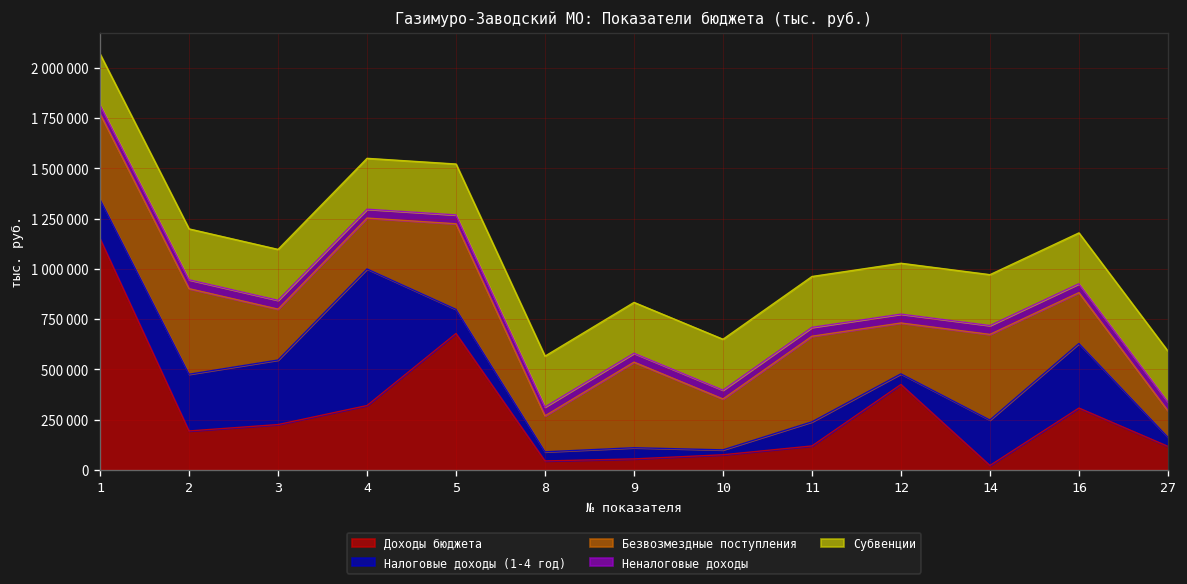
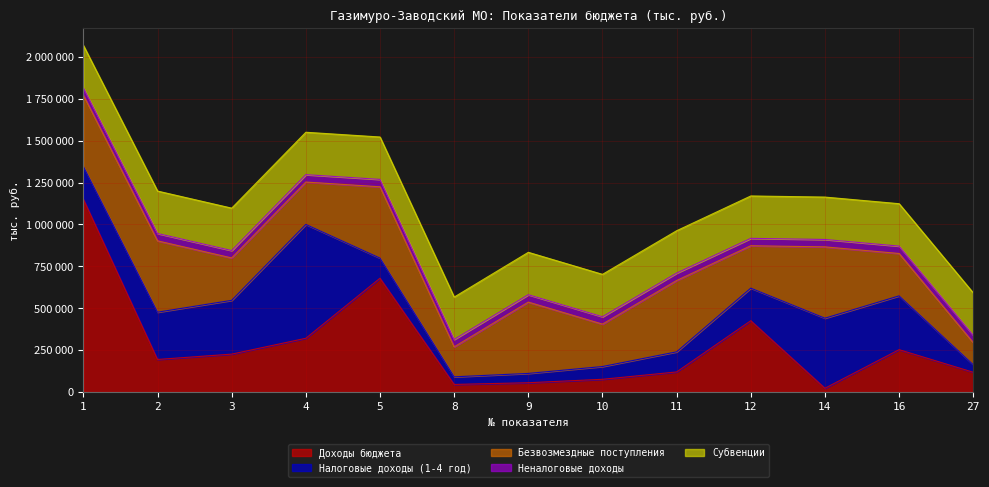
Налоговые доходы (1-4 год), 10: 20000 -> 80000
Налоговые доходы (1-4 год), 12: 50000 -> 190000
Налоговые доходы (1-4 год), 14: 230000 -> 420000
Доходы бюджета, 16: 310000 -> 250000
